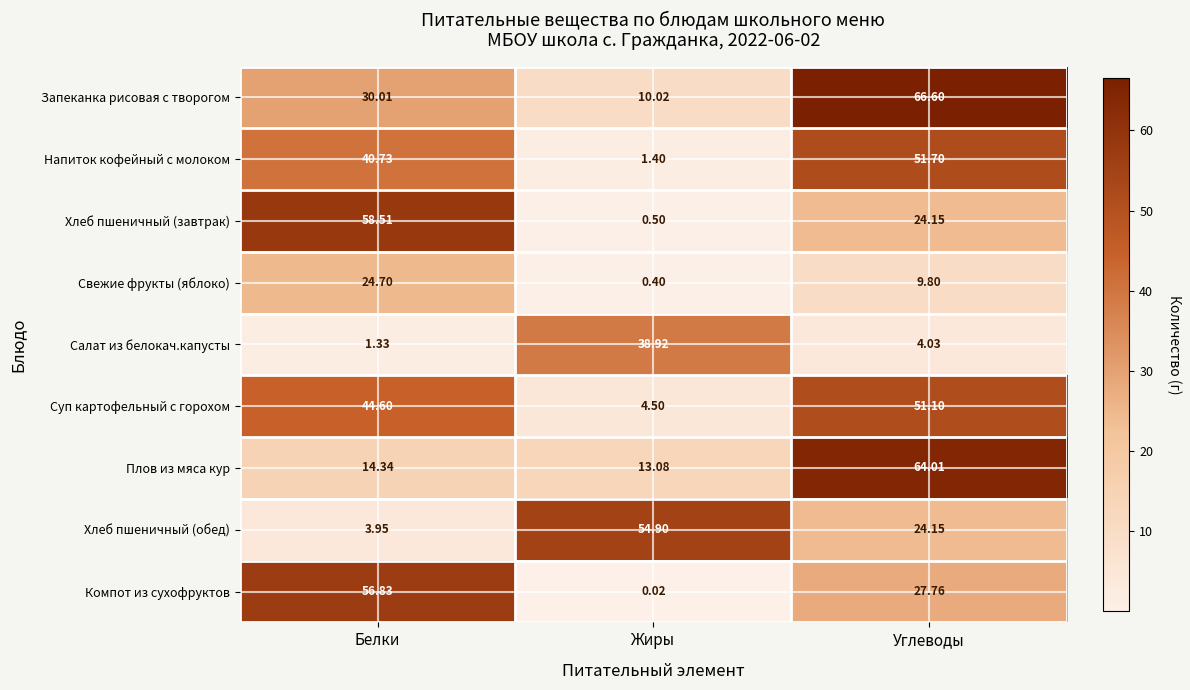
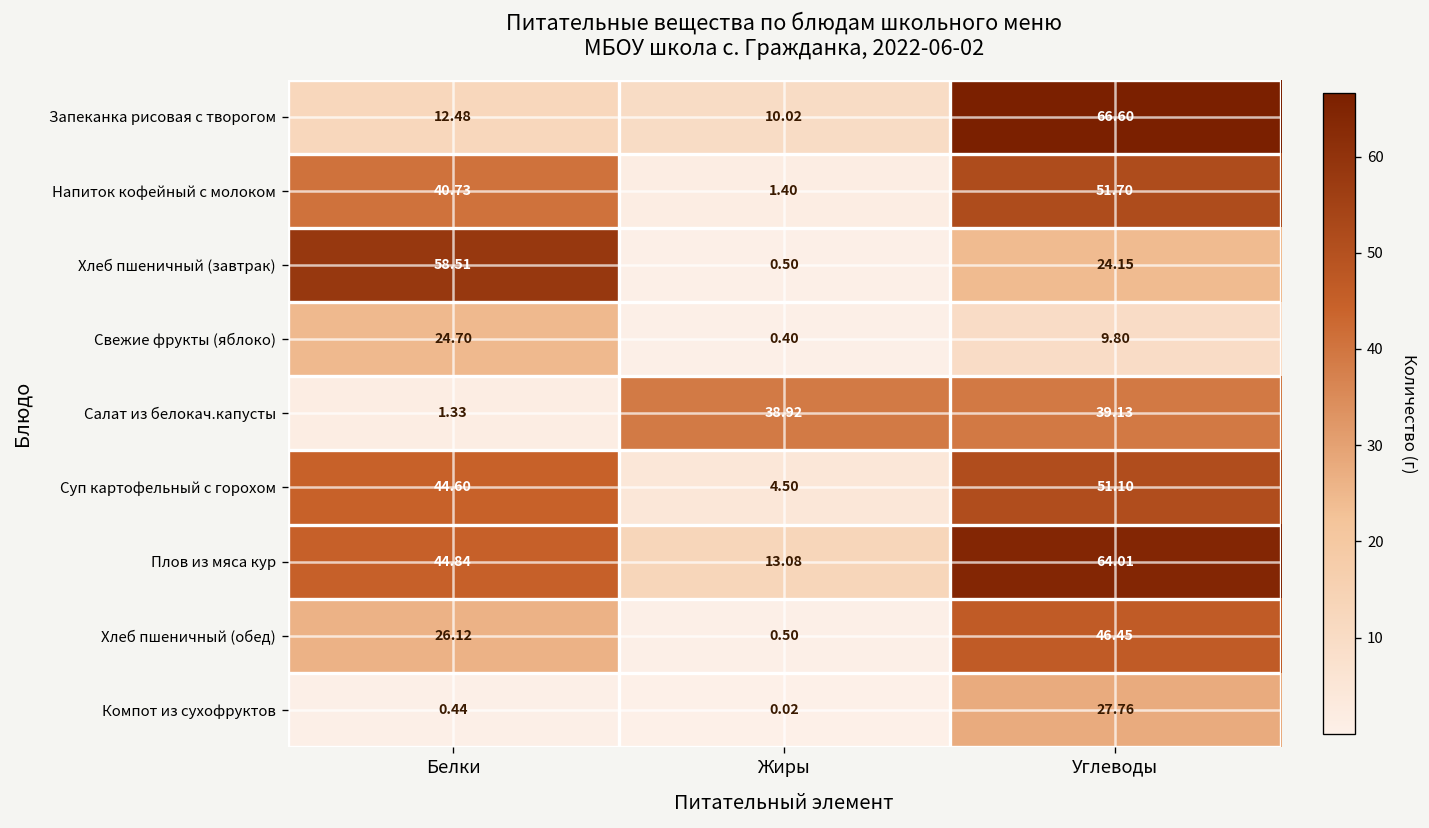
Запеканка рисовая с творогом, Белки: 30.01 -> 12.48
Салат из белокач.капусты, Углеводы: 4.03 -> 39.13
Плов из мяса кур, Белки: 14.34 -> 44.84
Хлеб пшеничный (обед), Белки: 3.95 -> 26.12
Хлеб пшеничный (обед), Жиры: 54.90 -> 0.50
Хлеб пшеничный (обед), Углеводы: 24.15 -> 46.45
Компот из сухофруктов, Белки: 56.83 -> 0.44
